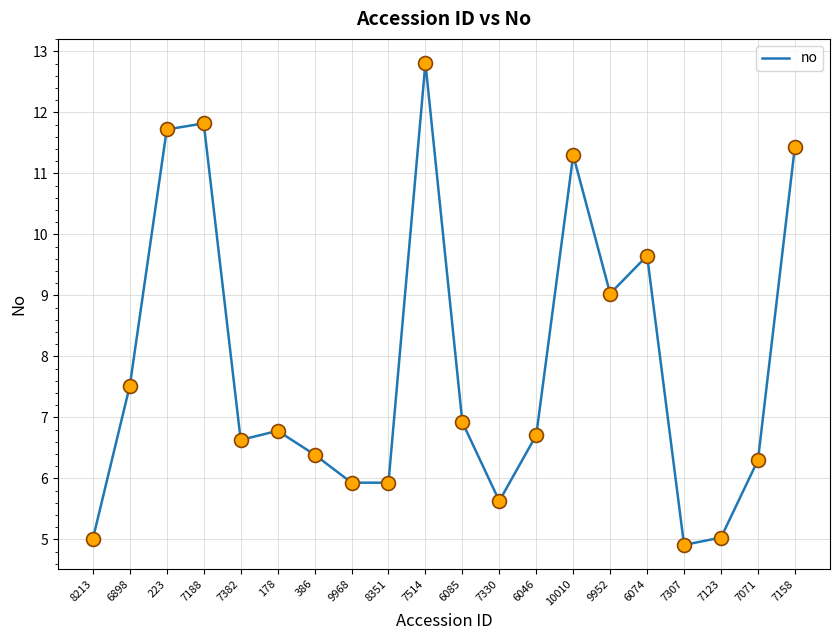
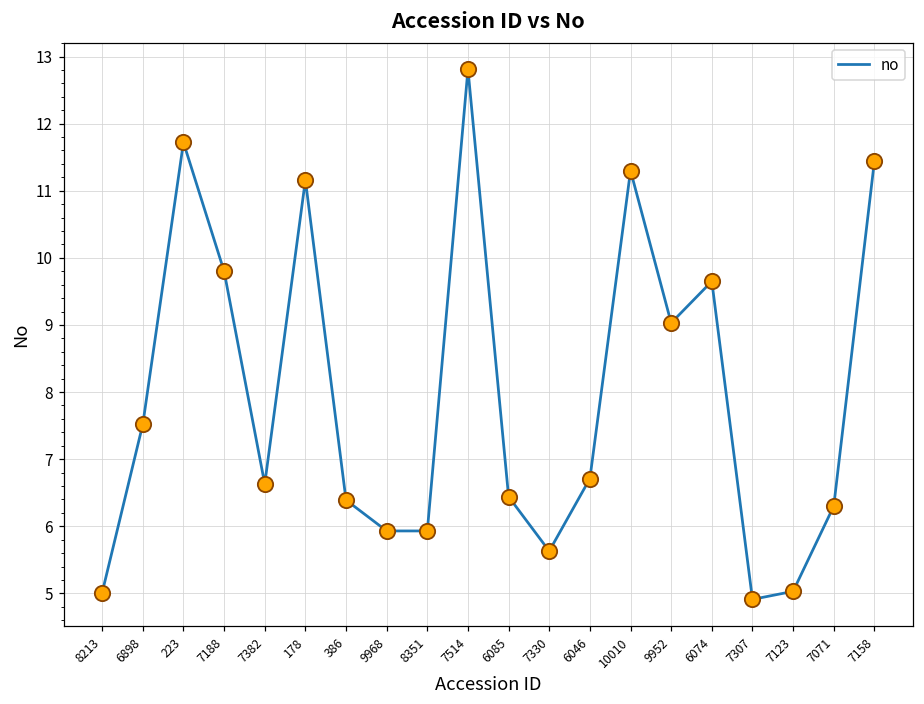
7188: 11.8 -> 9.8
178: 6.8 -> 11.2
6085: 6.9 -> 6.4
